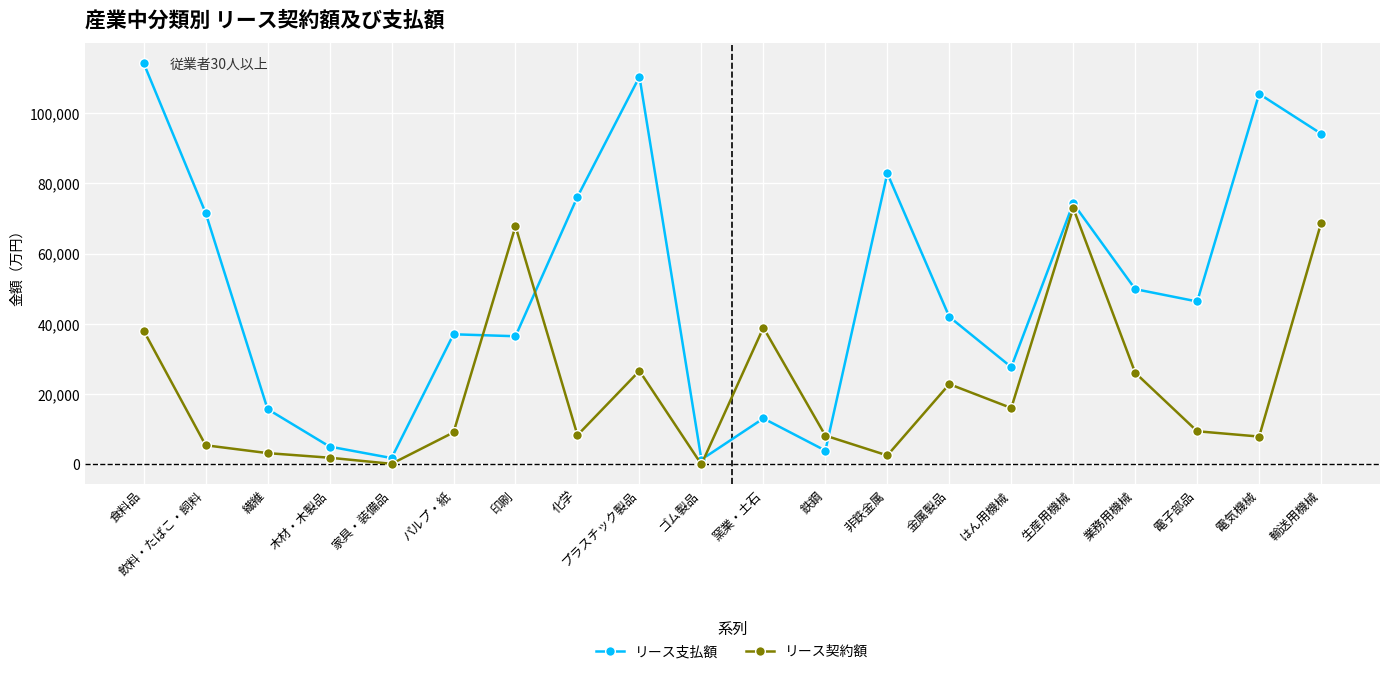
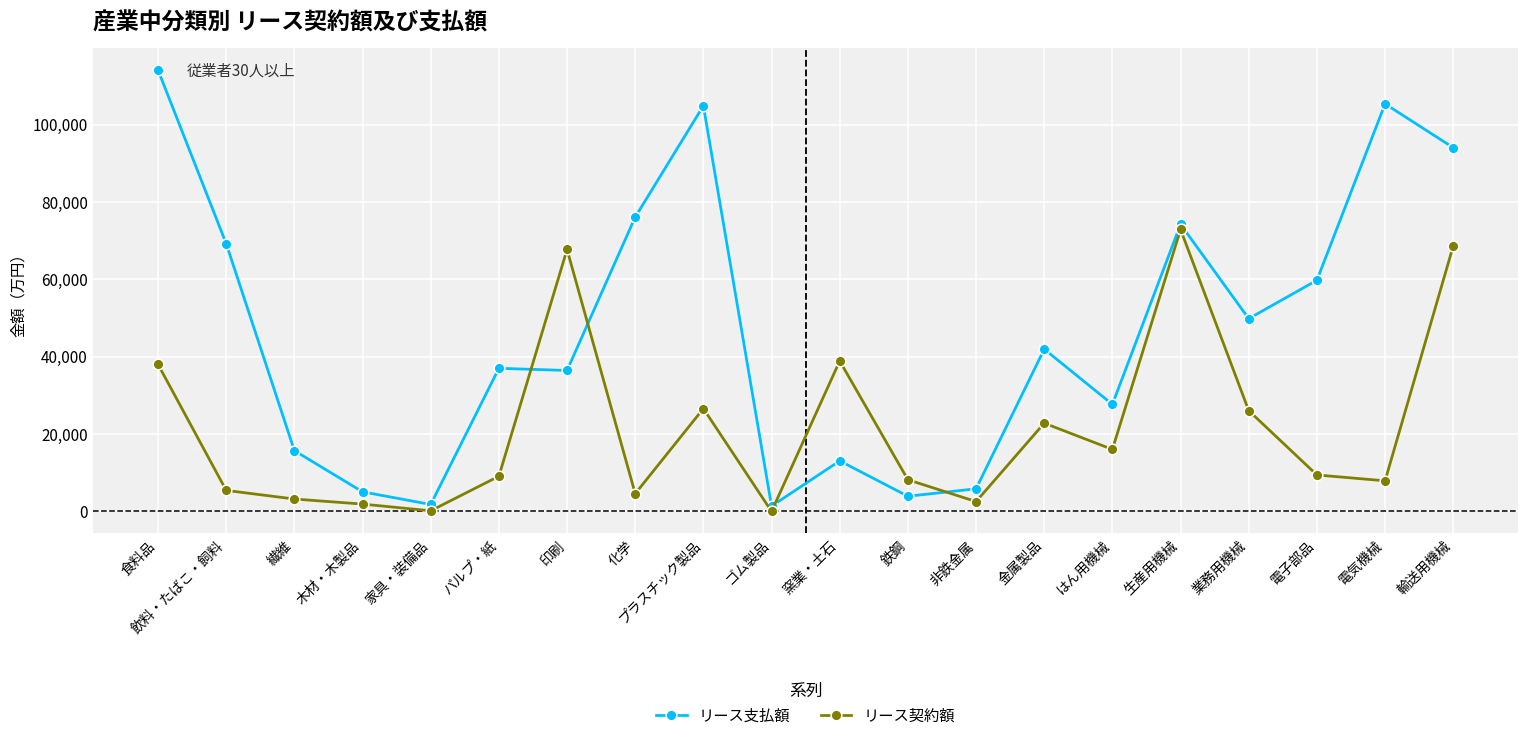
リース支払額, 飲料・たばこ・飼料: 72,000 -> 69,000
リース契約額, 化学: 8,000 -> 5,000
リース支払額, プラスチック製品: 110,000 -> 105,000
リース支払額, 非鉄金属: 83,000 -> 6,000
リース支払額, 電子部品: 46,000 -> 60,000
